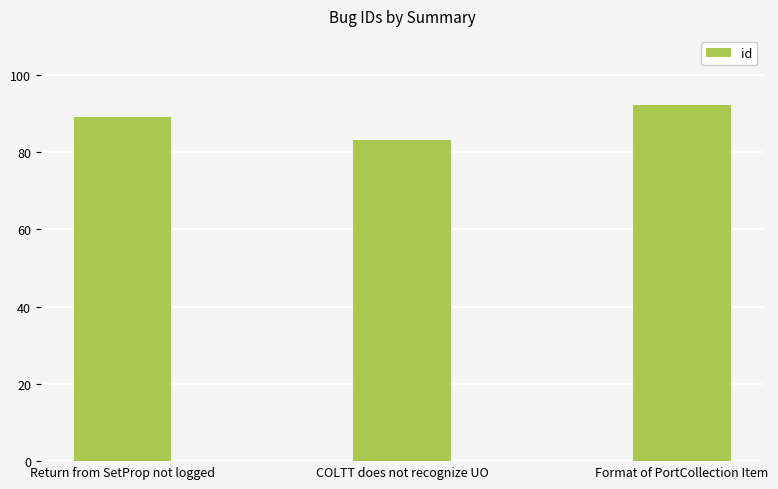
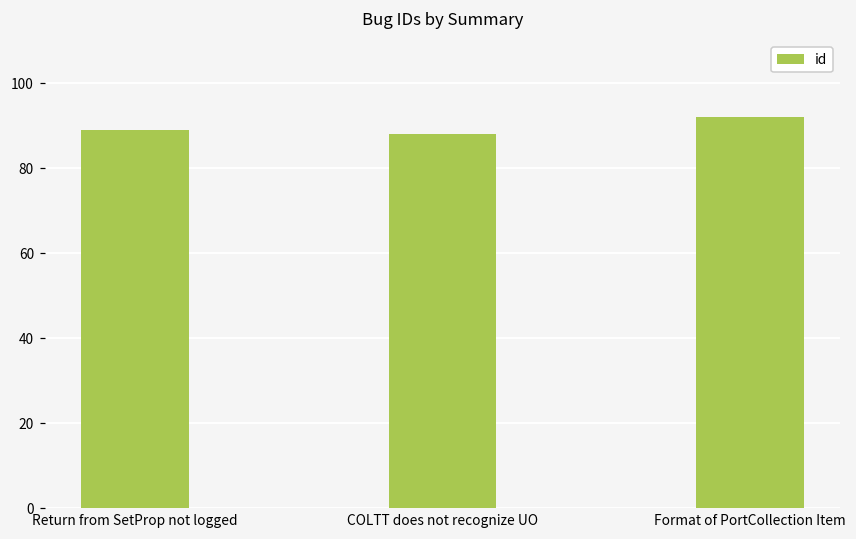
COLTT does not recognize UO: 83 -> 88
